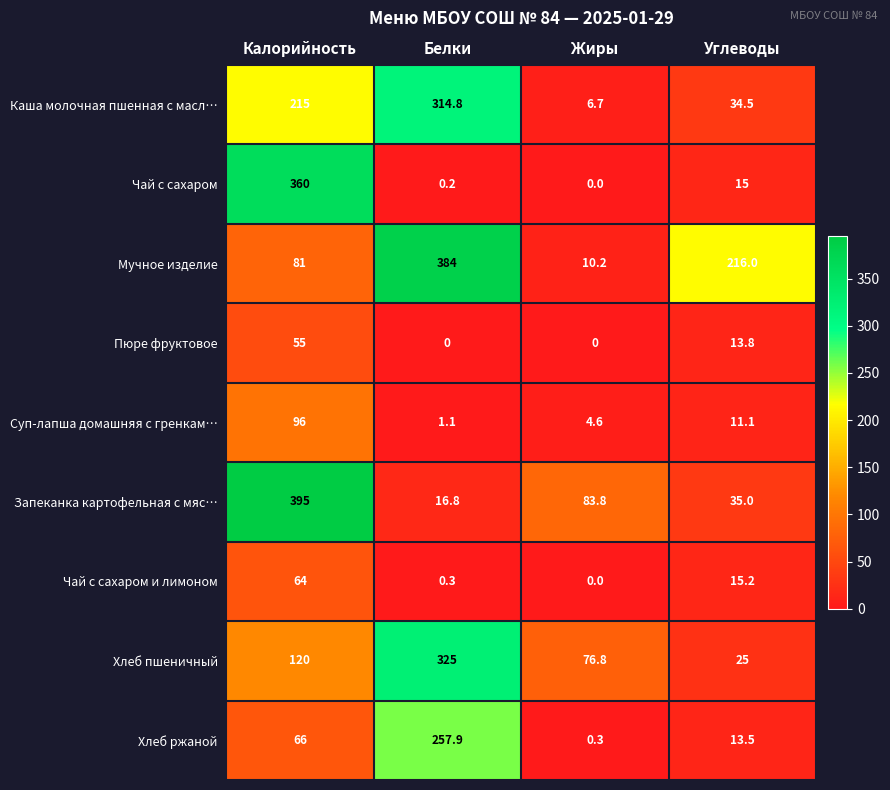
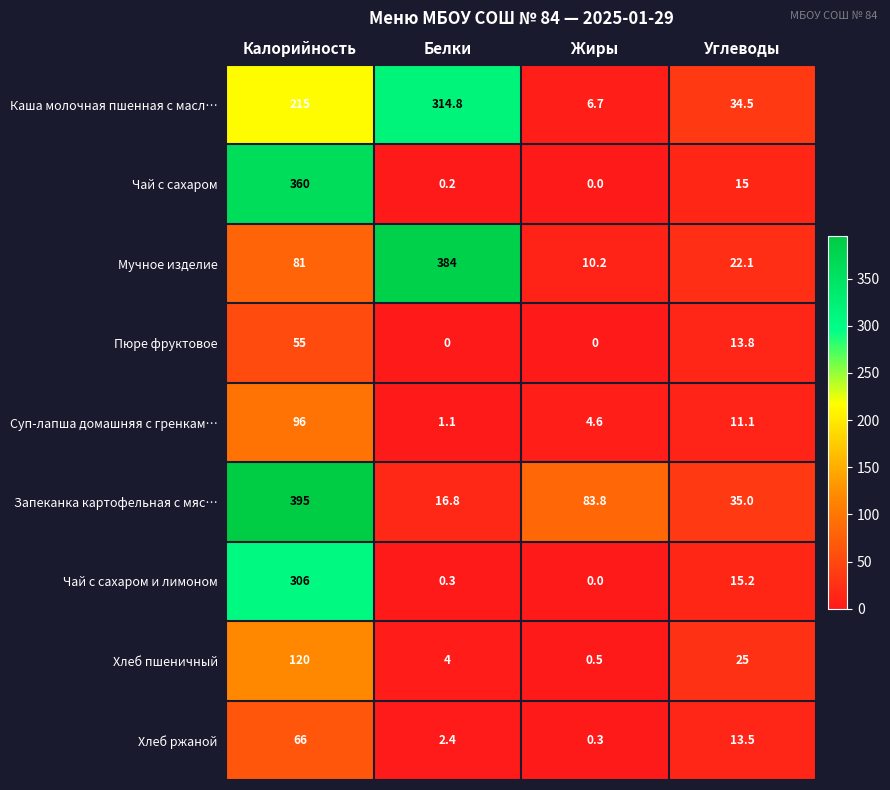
Мучное изделие, Углеводы: 216.0 -> 22.1
Чай с сахаром и лимоном, Калорийность: 64 -> 306
Хлеб пшеничный, Белки: 325 -> 4
Хлеб пшеничный, Жиры: 76.8 -> 0.5
Хлеб ржаной, Белки: 257.9 -> 2.4
